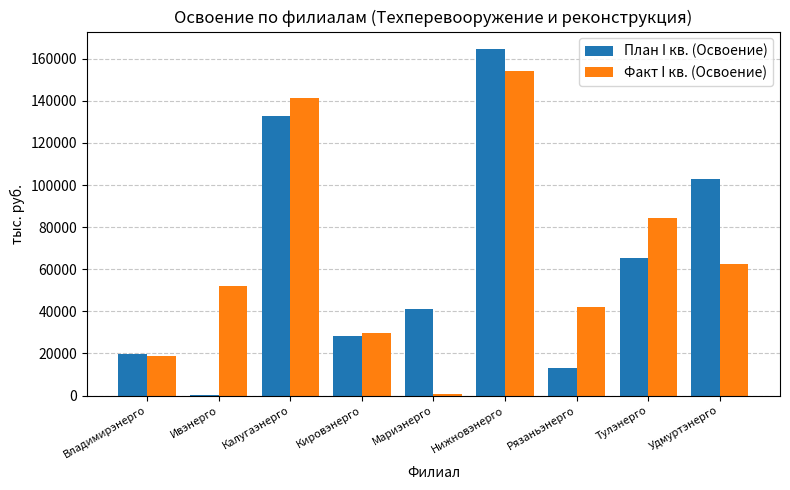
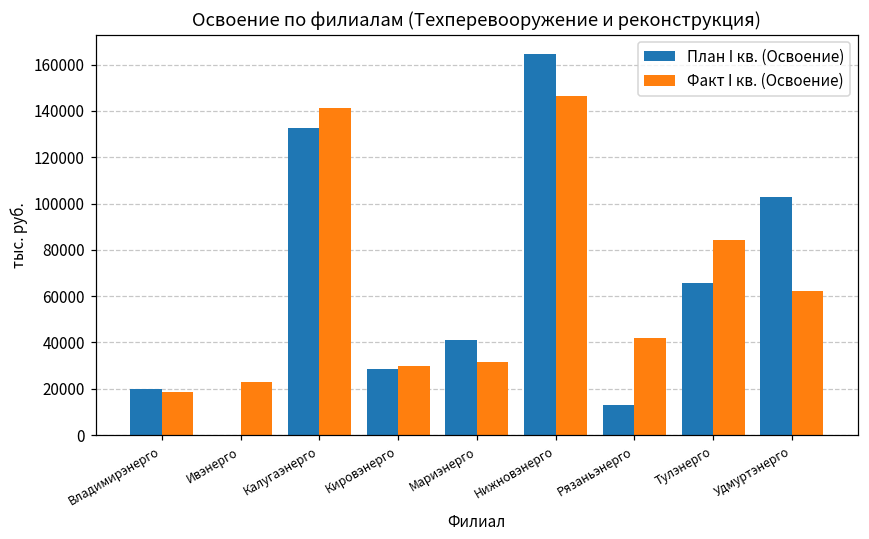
Факт I кв. (Освоение), Ивэнерго: 52000 -> 23000
Факт I кв. (Освоение), Мариэнерго: 1000 -> 32000
Факт I кв. (Освоение), Нижновэнерго: 154000 -> 146000
